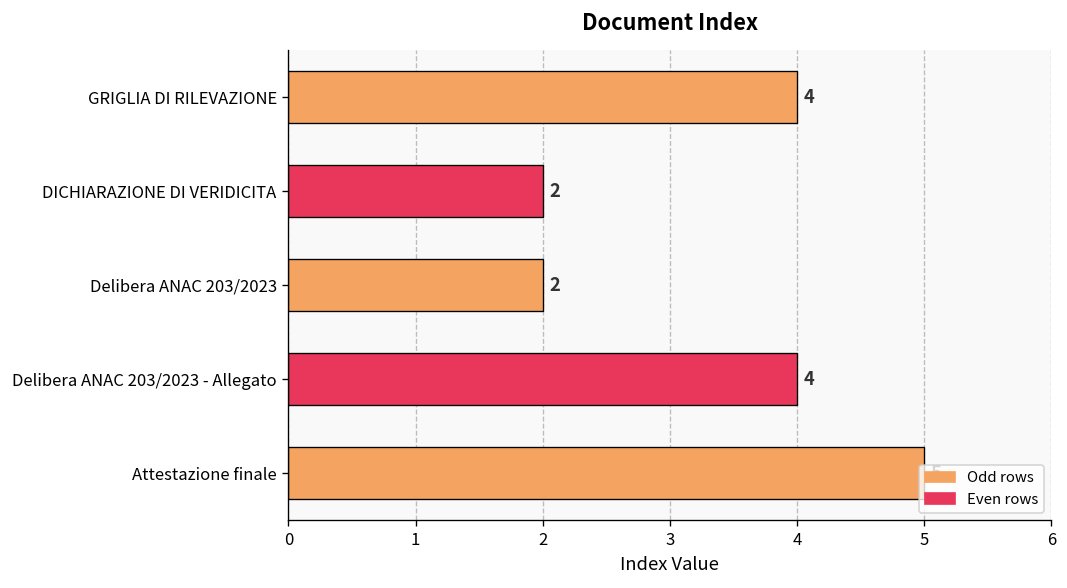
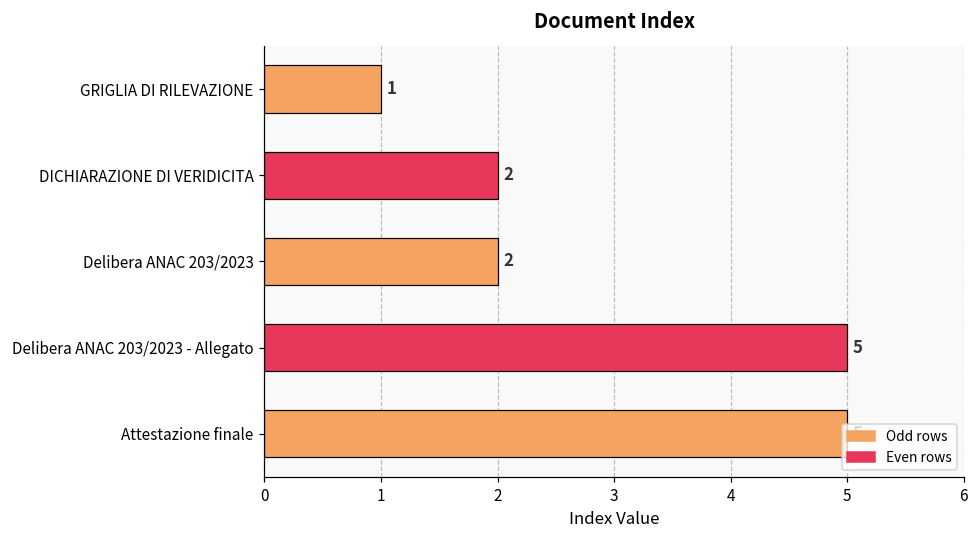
GRIGLIA DI RILEVAZIONE: 4 -> 1
Delibera ANAC 203/2023 - Allegato: 4 -> 5
